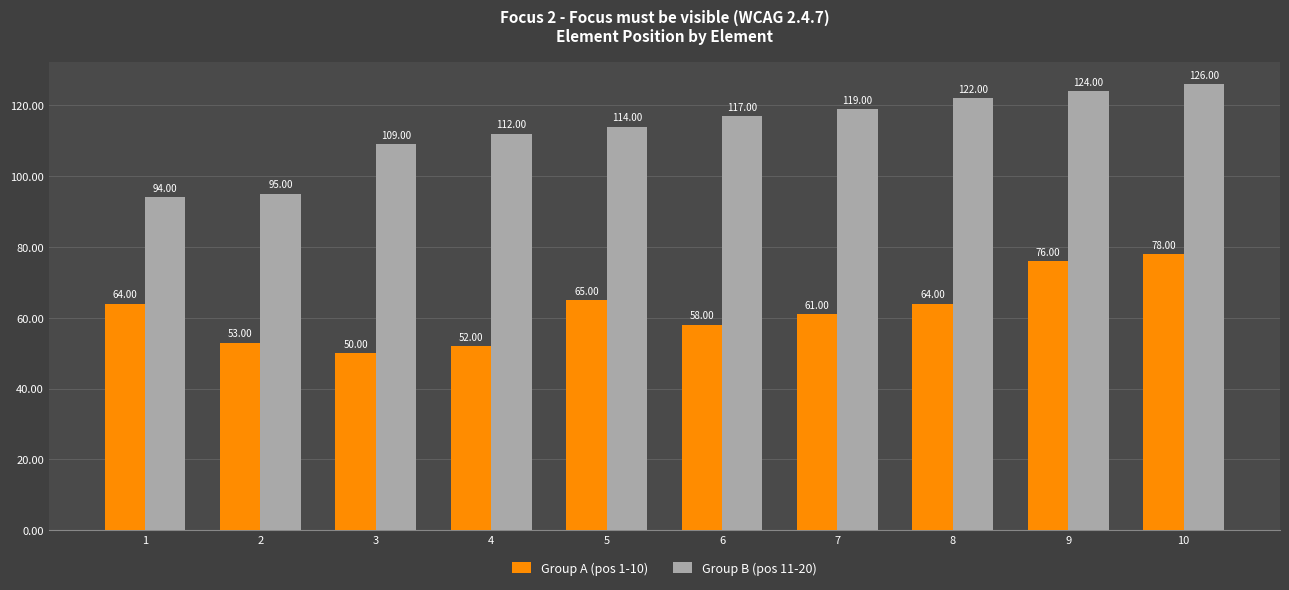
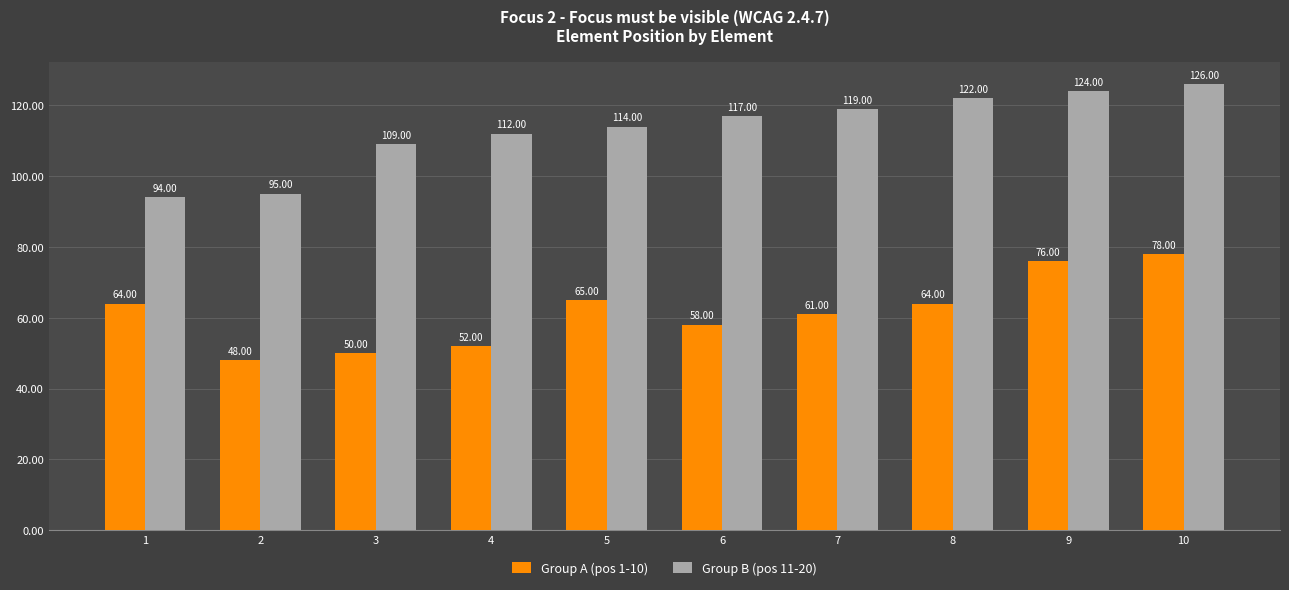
Group A (pos 1-10), 2: 53.00 -> 48.00
